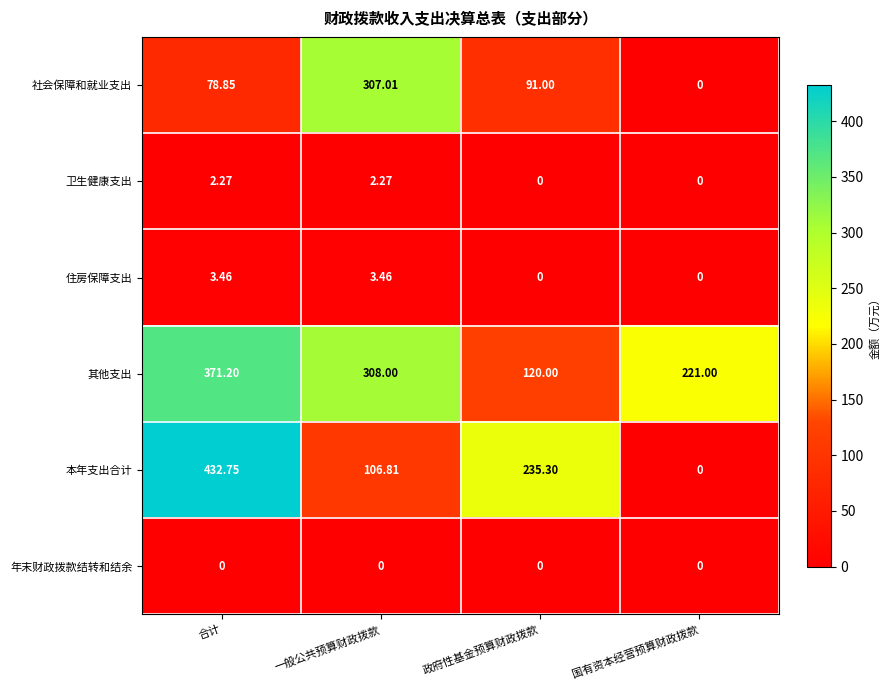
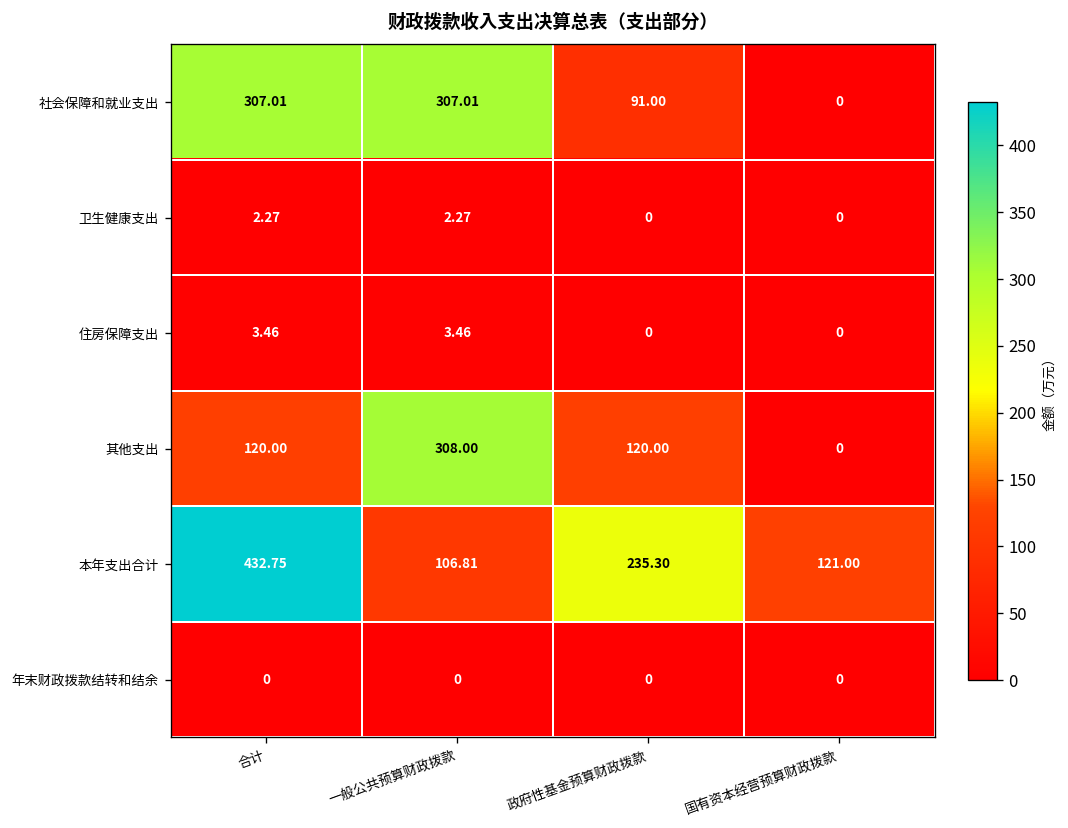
社会保障和就业支出, 合计: 78.85 -> 307.01
其他支出, 合计: 371.20 -> 120.00
其他支出, 国有资本经营预算财政拨款: 221.00 -> 0
本年支出合计, 国有资本经营预算财政拨款: 0 -> 121.00
